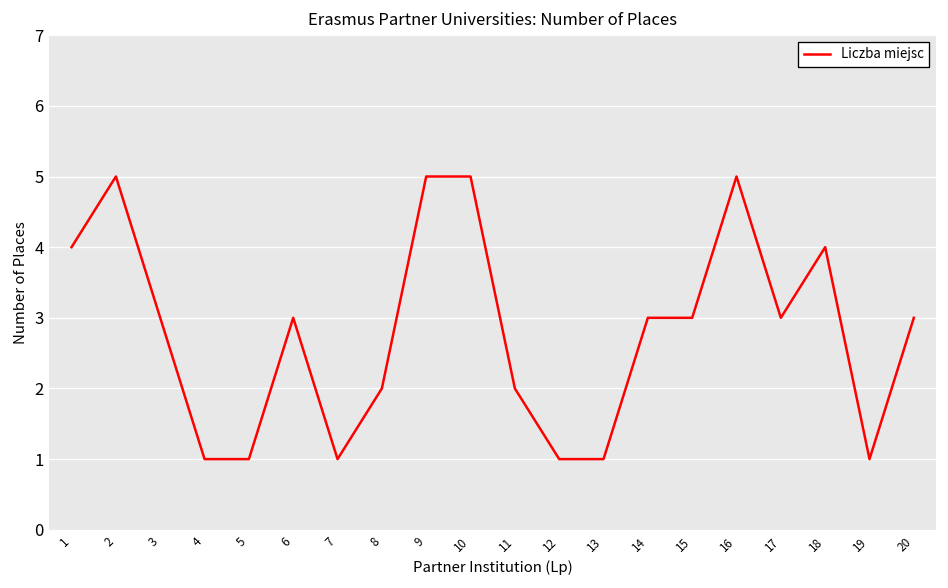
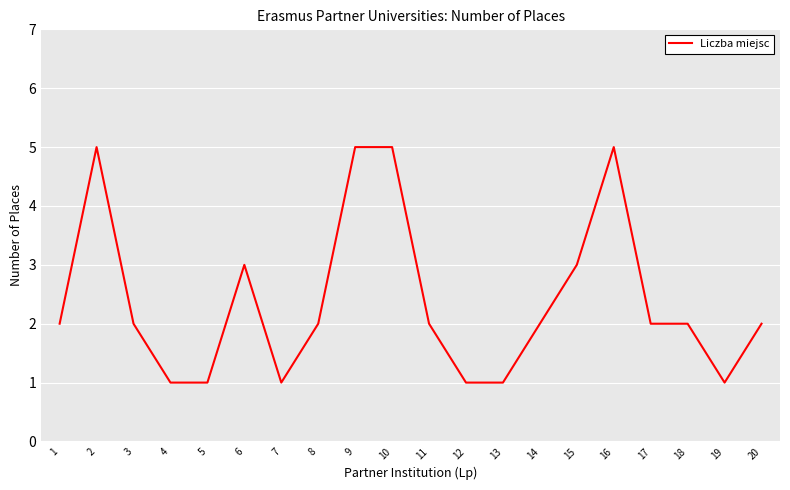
1: 4 -> 2
3: 3 -> 2
14: 3 -> 2
17: 3 -> 2
18: 4 -> 2
20: 3 -> 2
